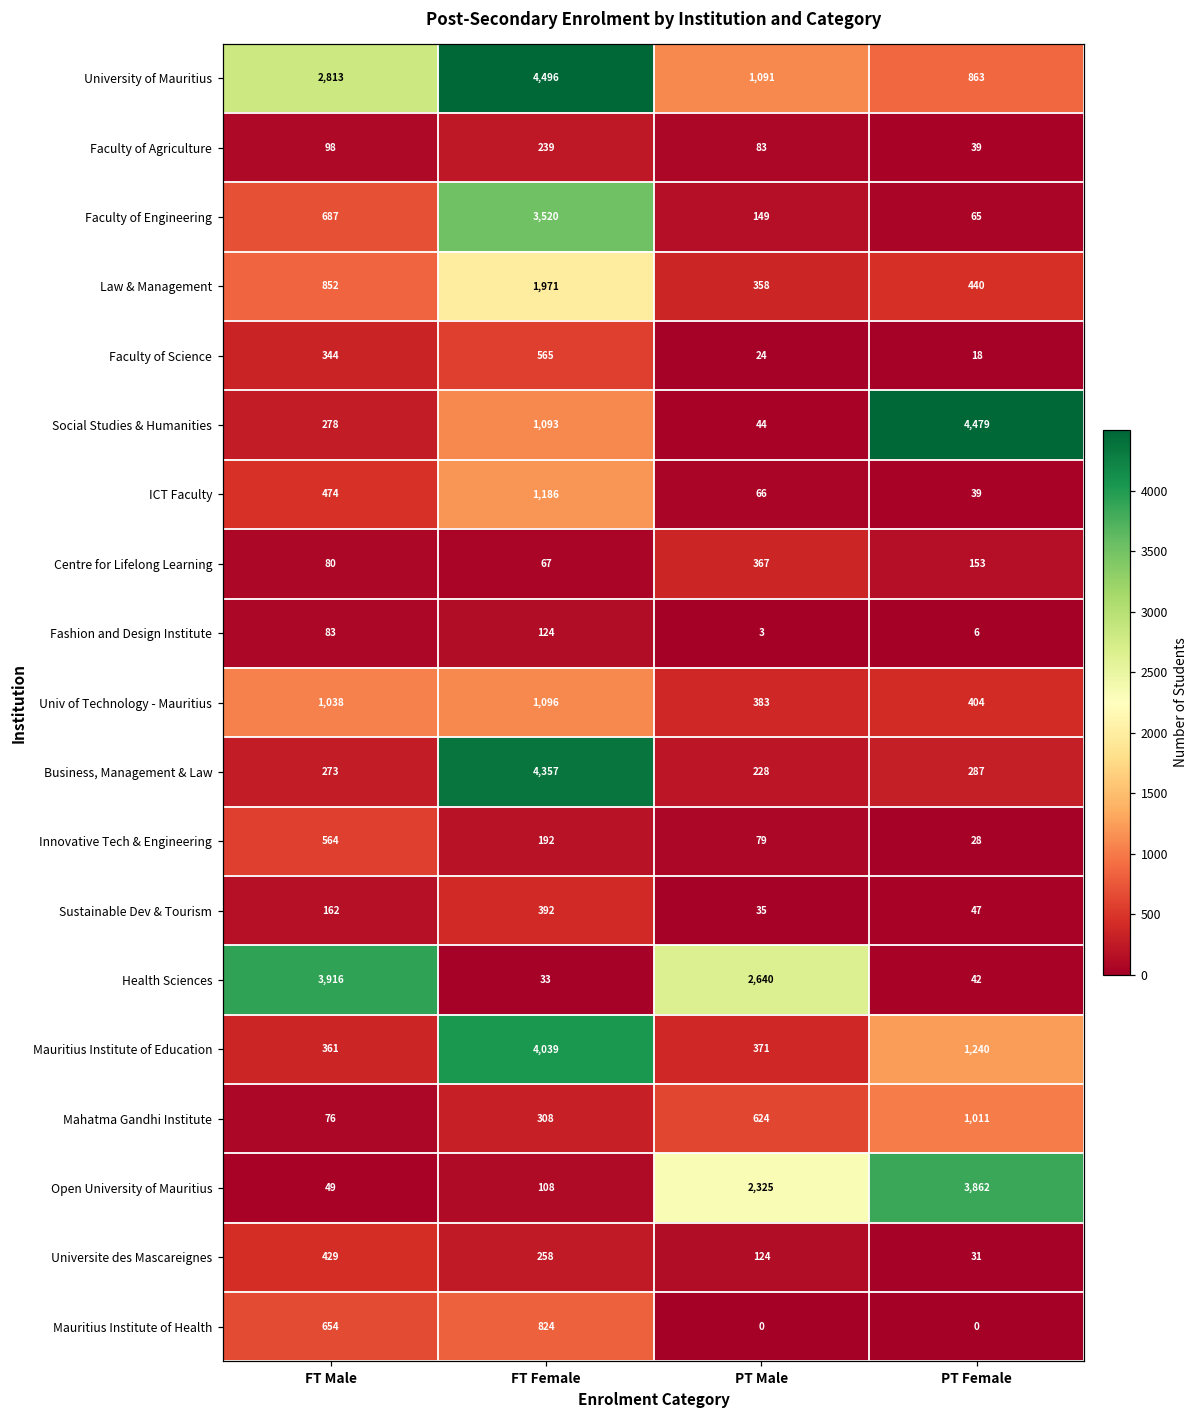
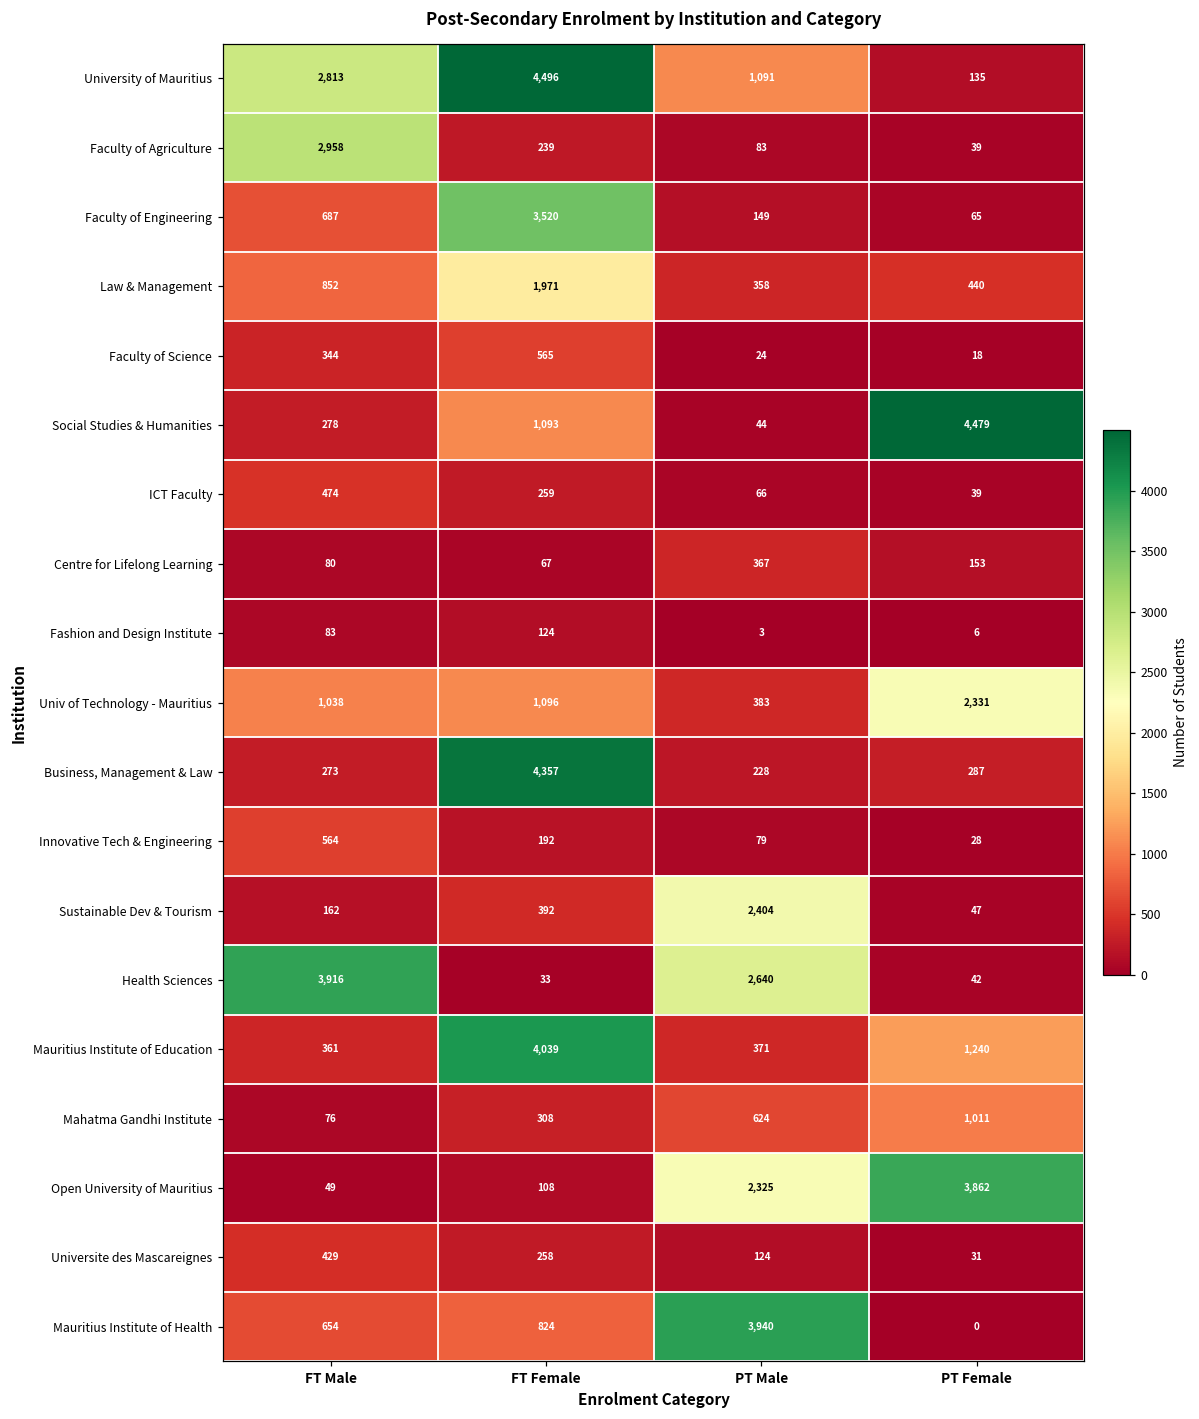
University of Mauritius, PT Female: 863 -> 135
Faculty of Agriculture, FT Male: 98 -> 2,958
ICT Faculty, FT Female: 1,186 -> 259
Univ of Technology - Mauritius, PT Female: 404 -> 2,331
Sustainable Dev & Tourism, PT Male: 35 -> 2,404
Mauritius Institute of Health, PT Male: 0 -> 3,940
